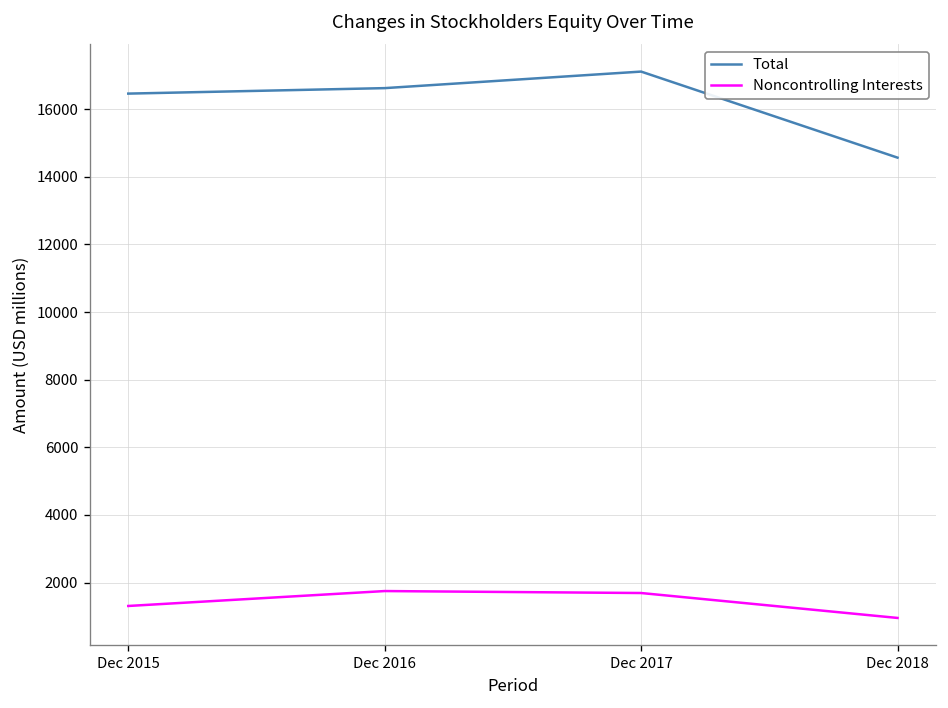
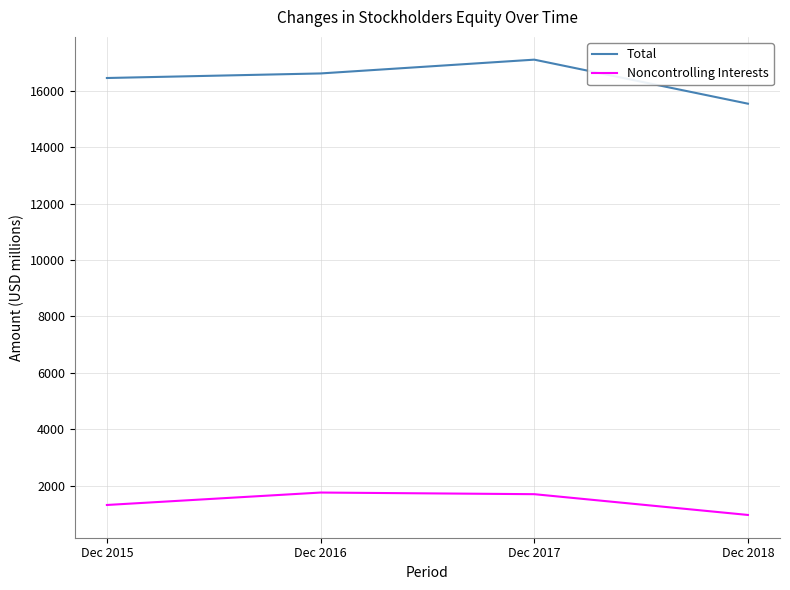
Total, Dec 2018: 14600 -> 15500
